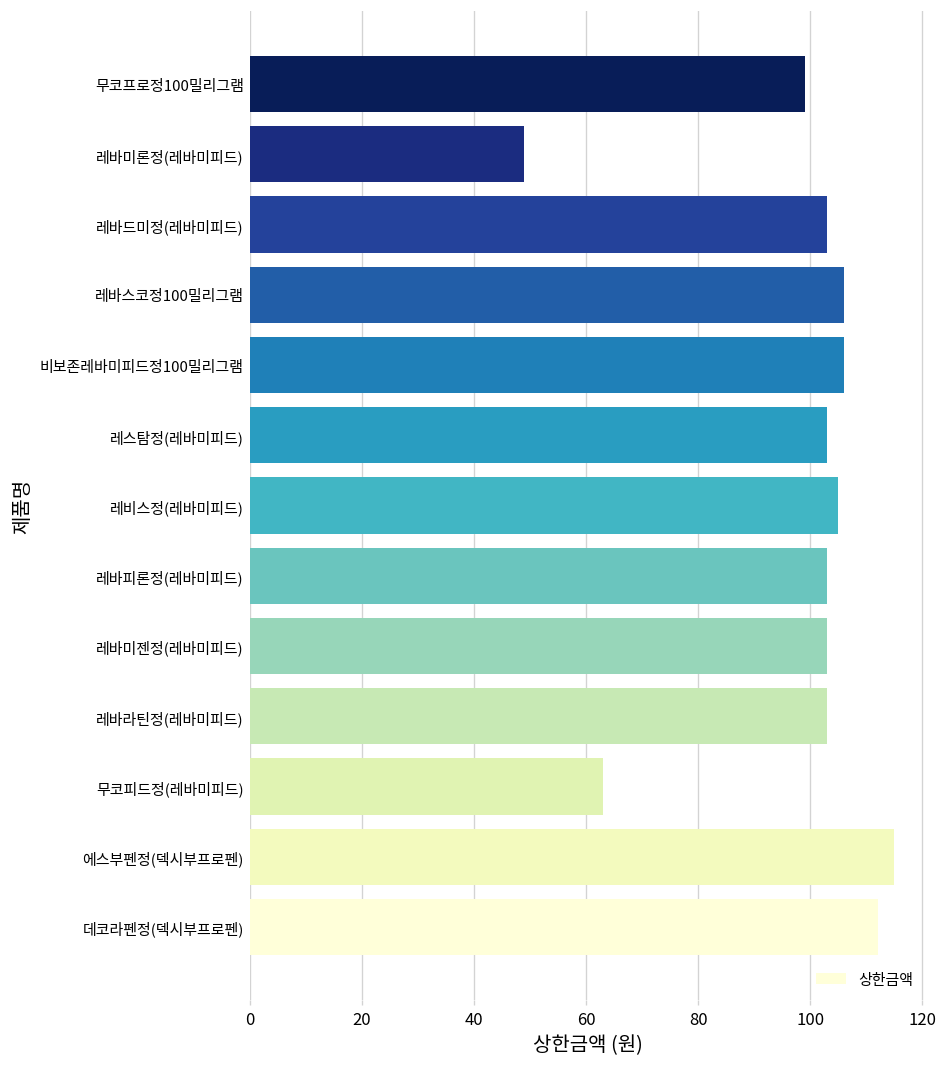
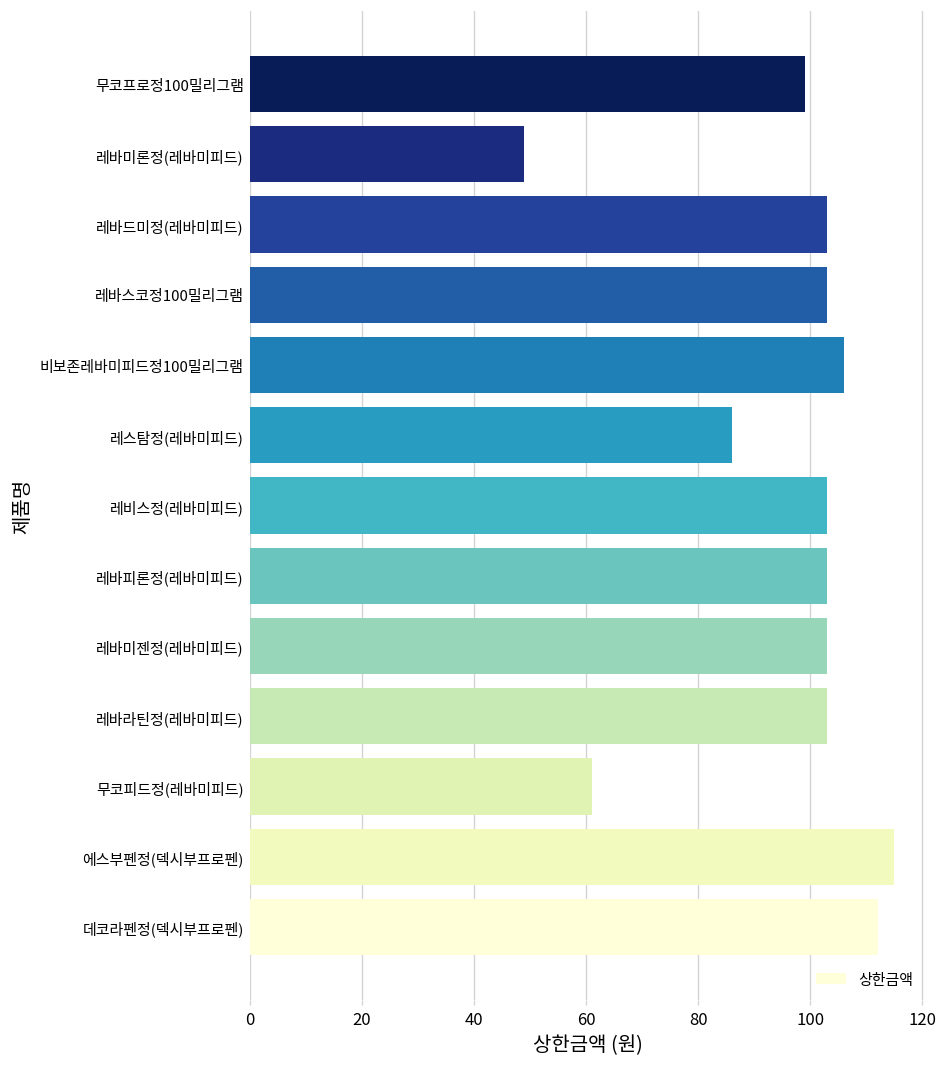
레바스코정100밀리그램: 106 -> 103
레스탐정(레바미피드): 103 -> 86
레비스정(레바미피드): 105 -> 103
무코피드정(레바미피드): 63 -> 61
